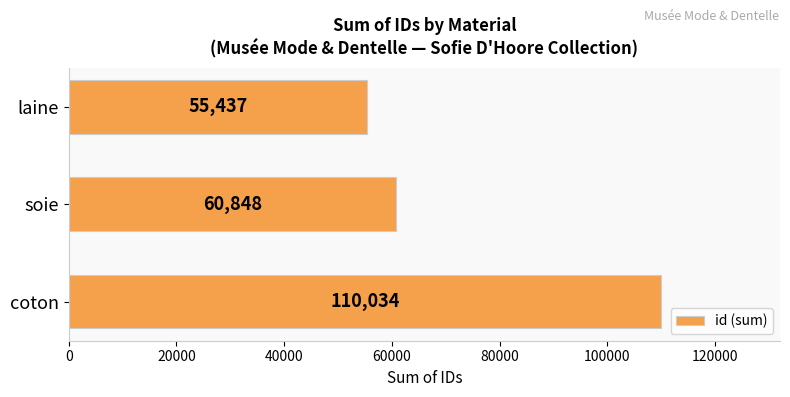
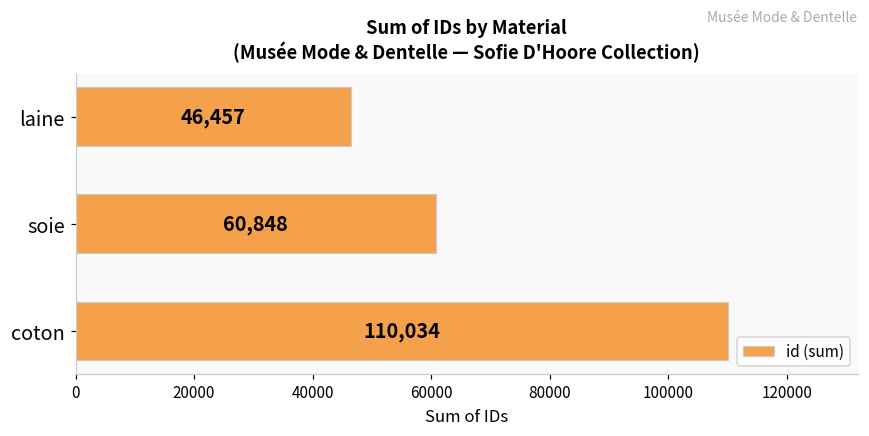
laine: 55,437 -> 46,457
